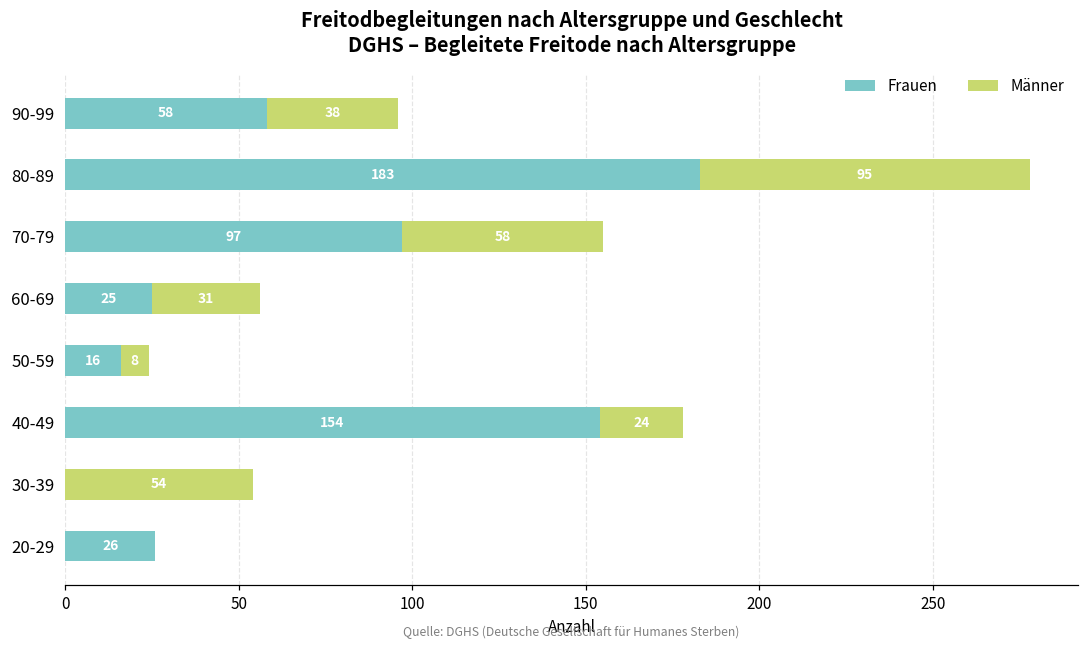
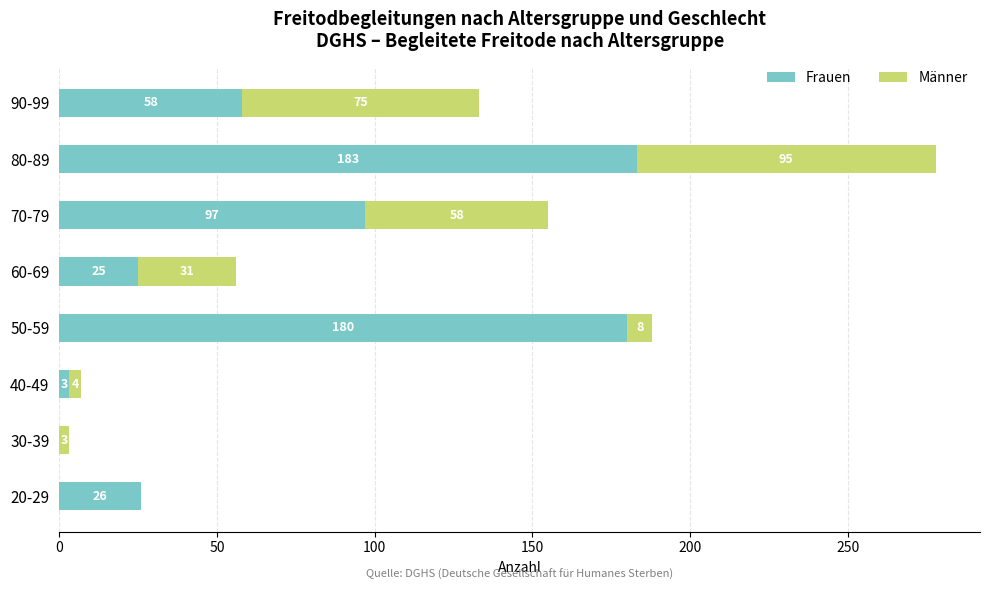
Männer, 90-99: 38 -> 75
Frauen, 50-59: 16 -> 180
Frauen, 40-49: 154 -> 3
Männer, 40-49: 24 -> 4
Männer, 30-39: 54 -> 3
